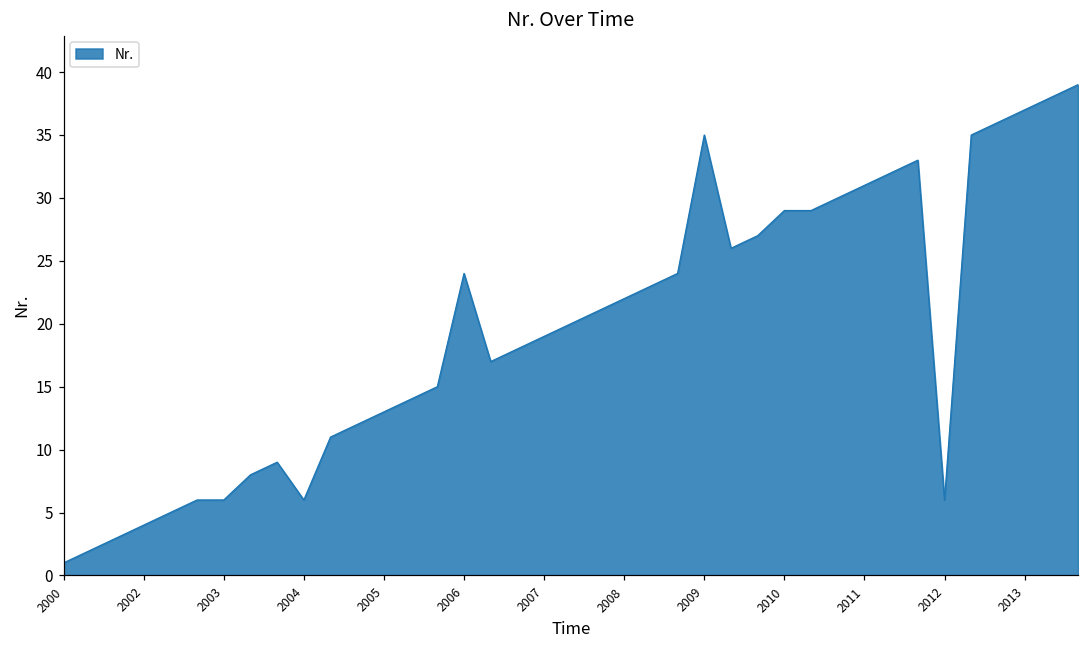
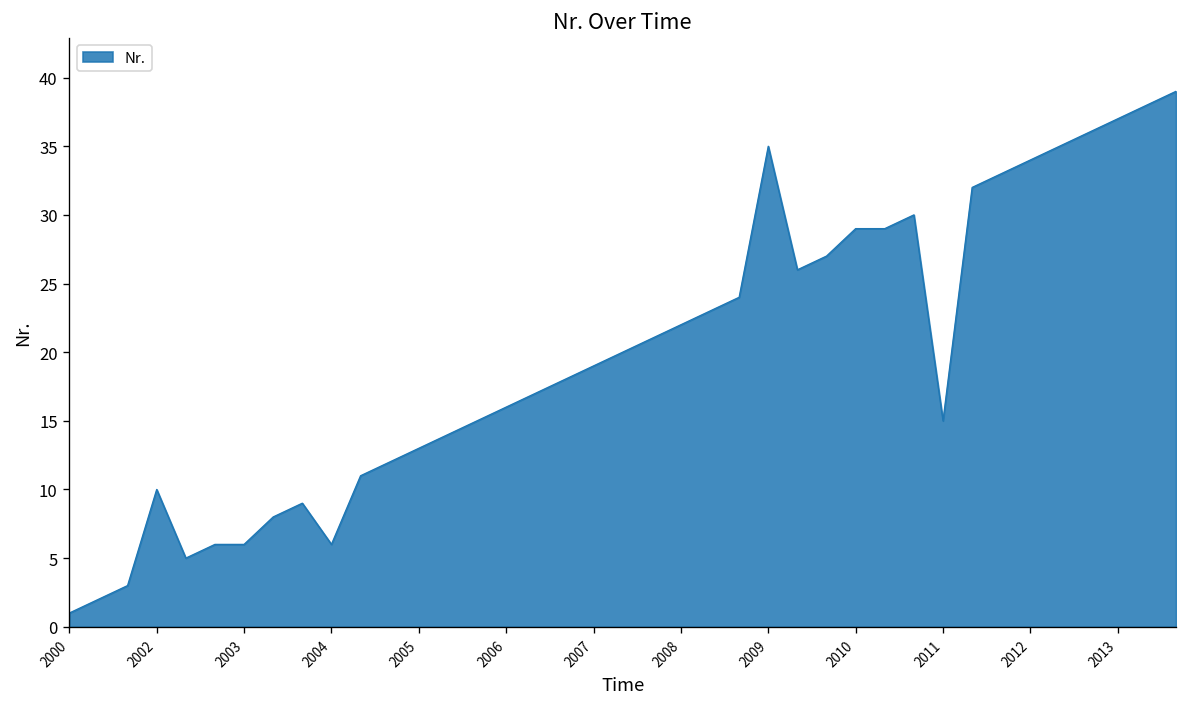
2002: 4 -> 10
2006: 24 -> 16
2011: 31 -> 15
2012: 6 -> 34
